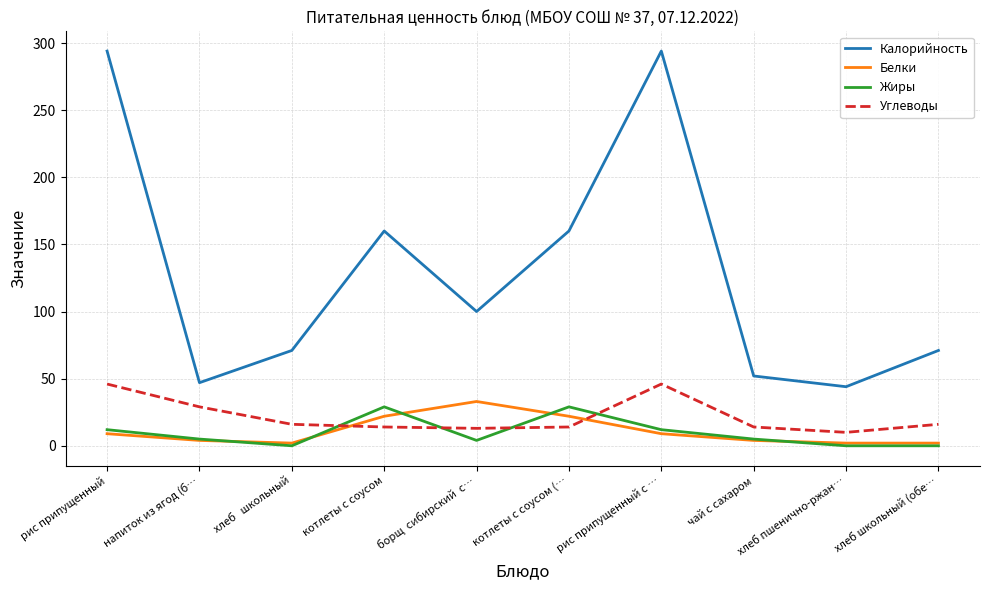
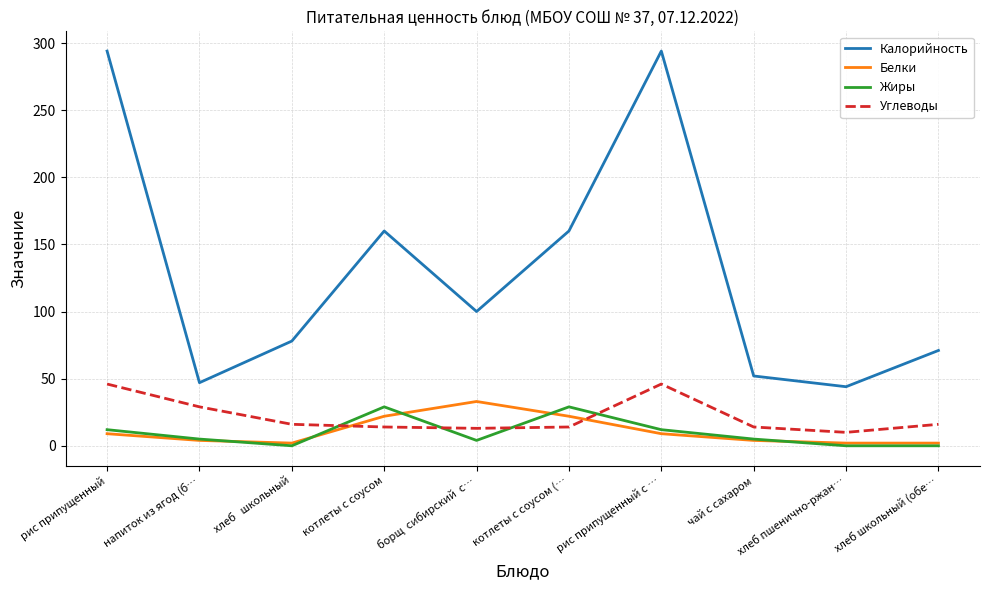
Калорийность, хлеб школьный: 71 -> 78
